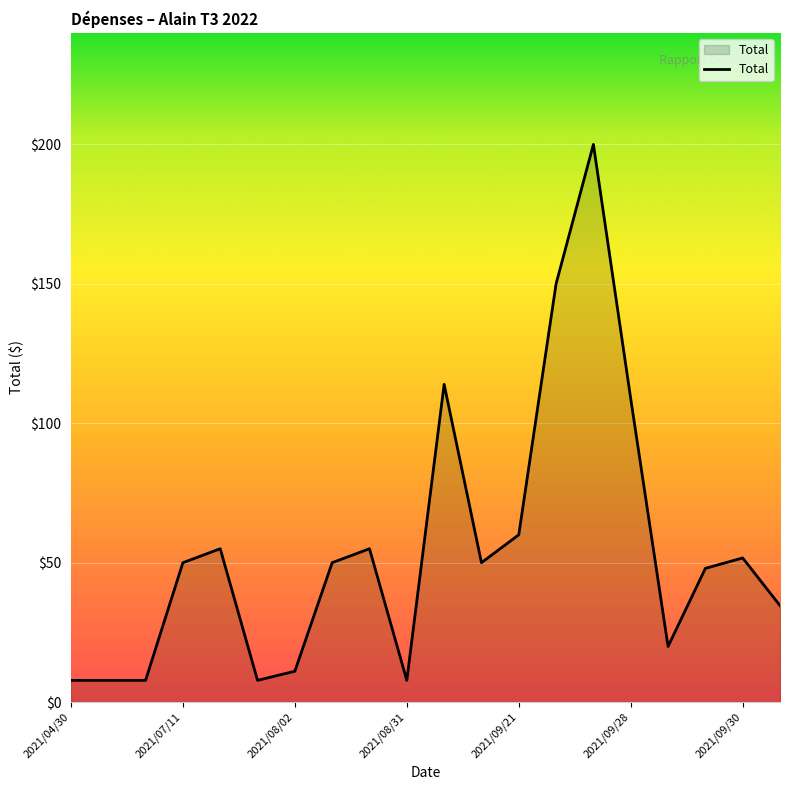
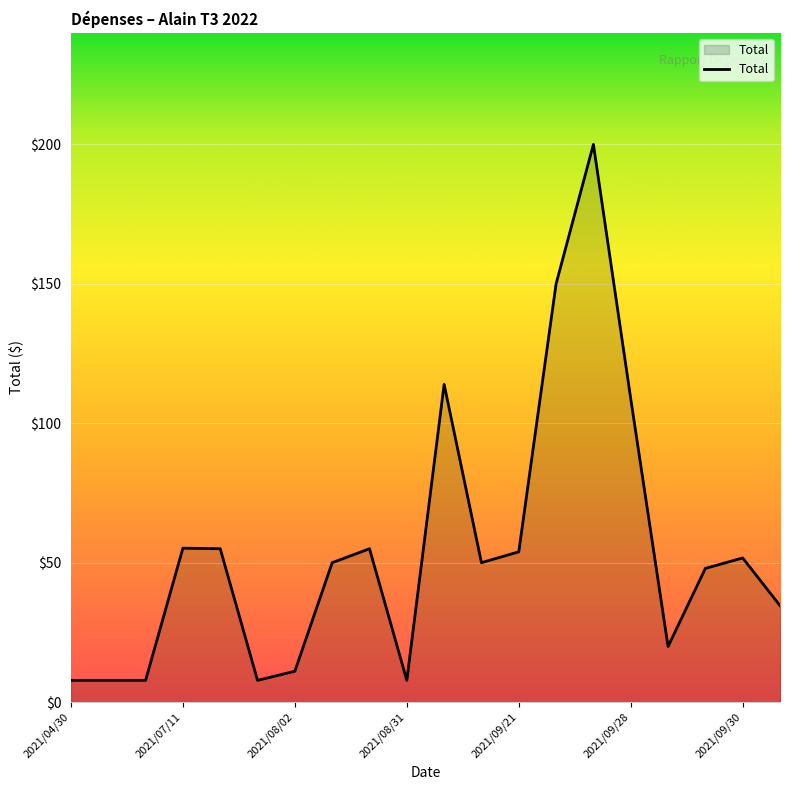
2021/07/11: $50 -> $55
2021/09/21: $60 -> $54
